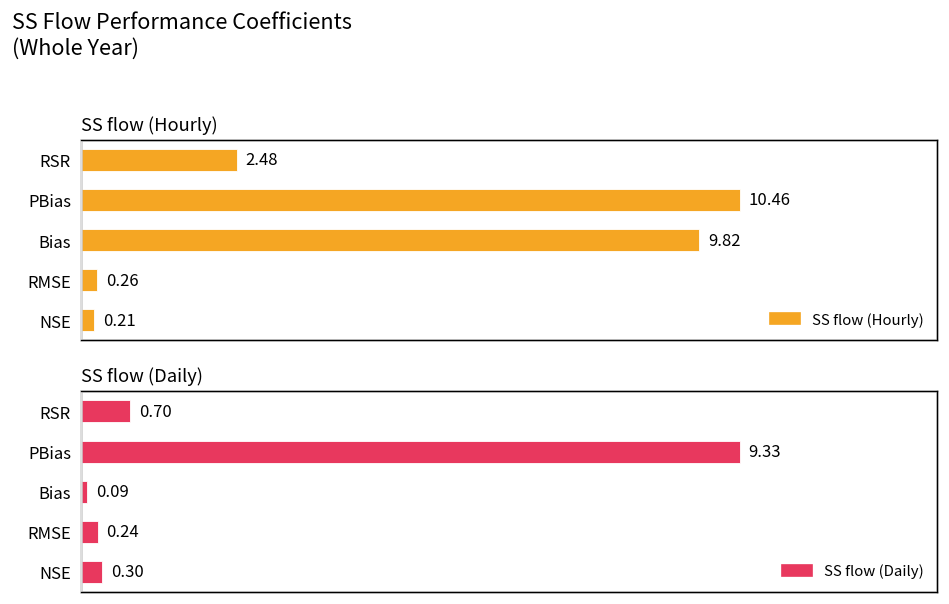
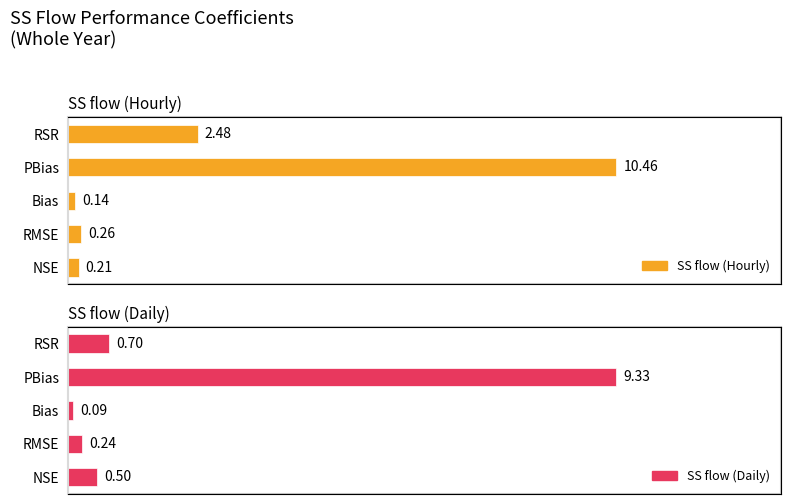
SS flow (Hourly), Bias: 9.82 -> 0.14
SS flow (Daily), NSE: 0.30 -> 0.50
